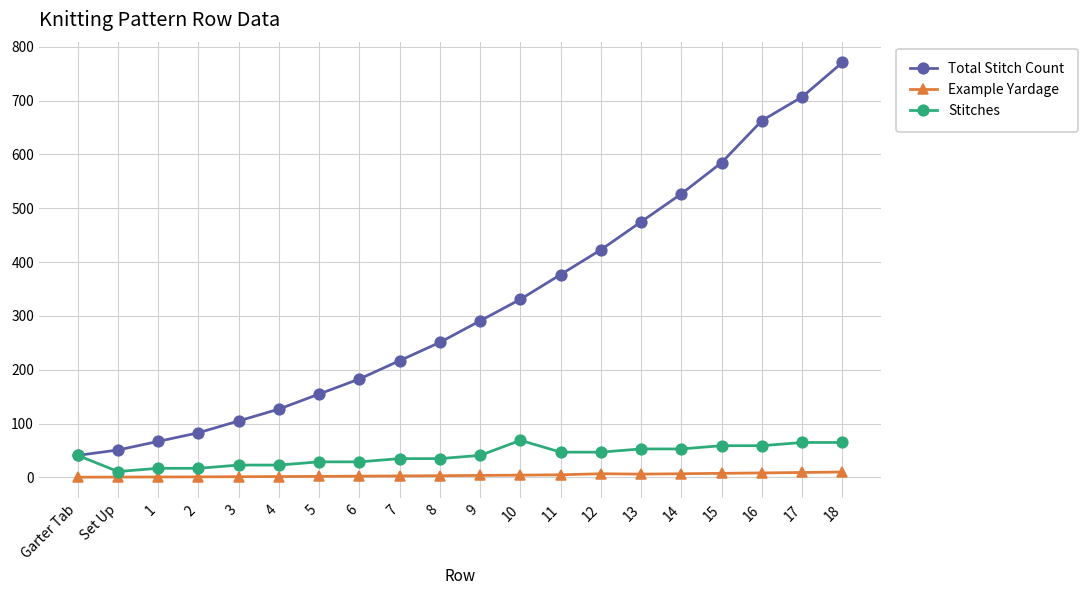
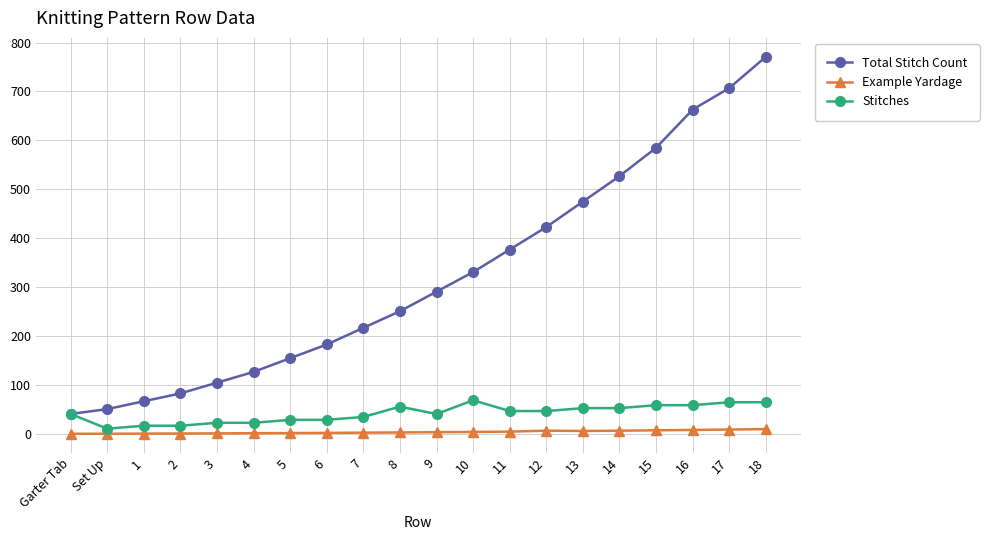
Stitches, 8: 40 -> 60
